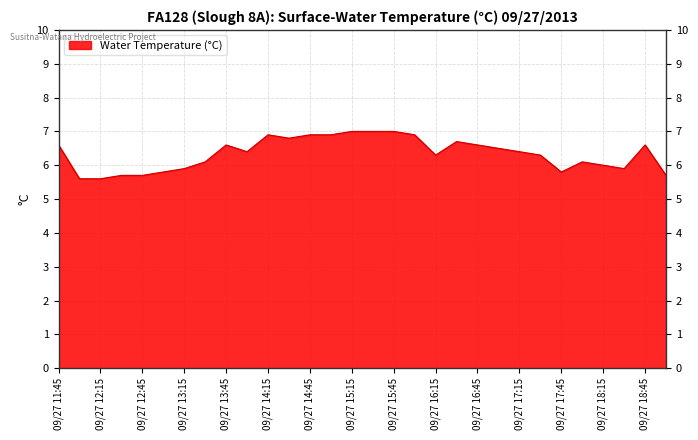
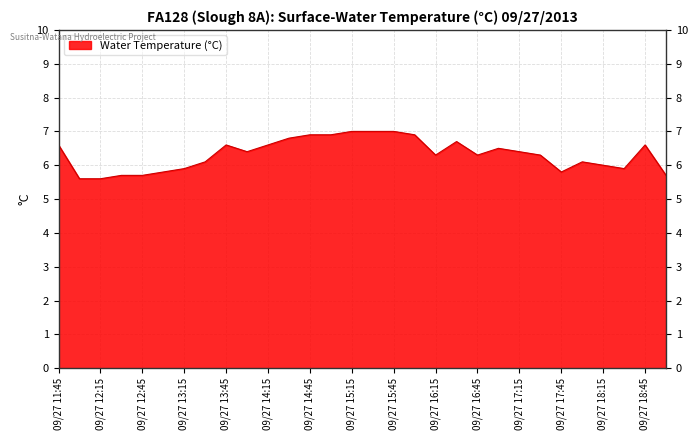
09/27 14:15: 6.9 -> 6.6
09/27 16:45: 6.6 -> 6.3
